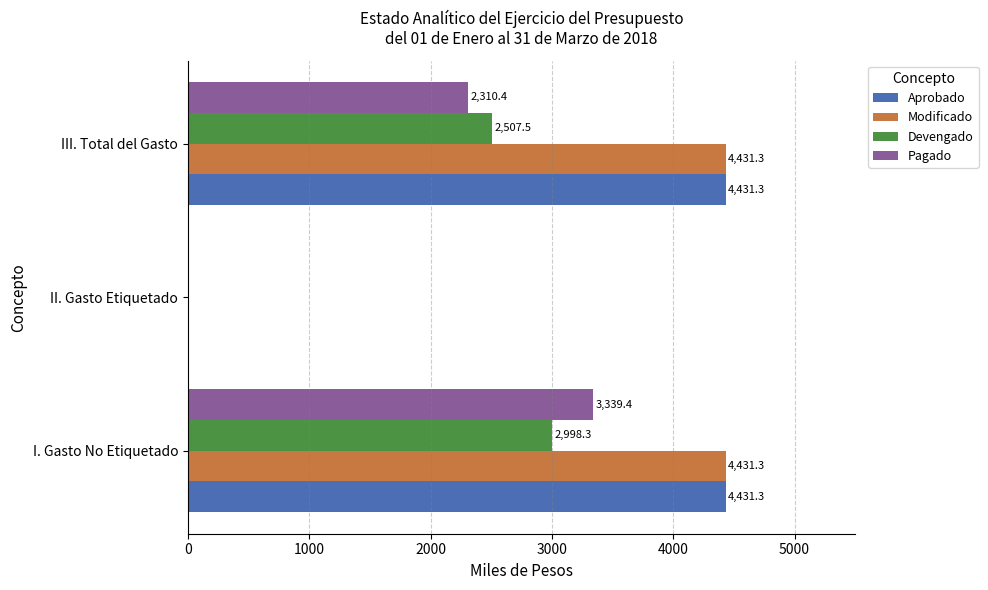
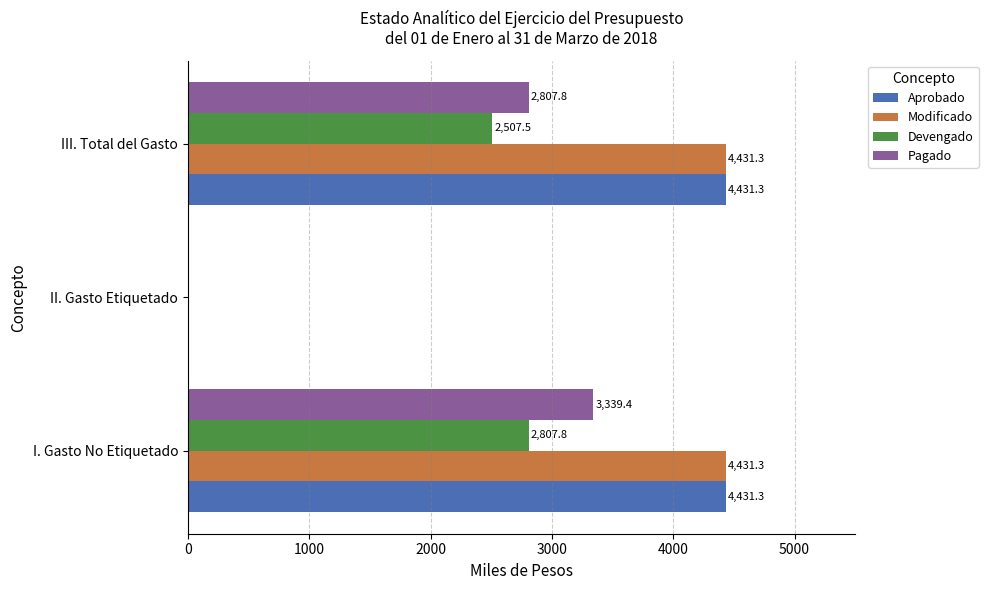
Pagado, III. Total del Gasto: 2,310.4 -> 2,807.8
Devengado, I. Gasto No Etiquetado: 2,998.3 -> 2,807.8
